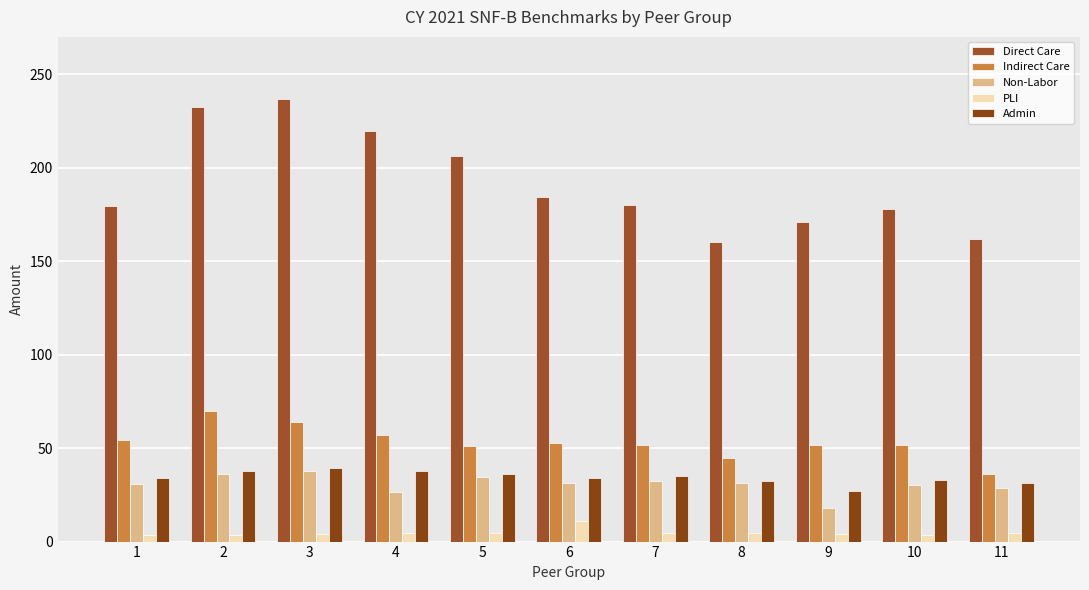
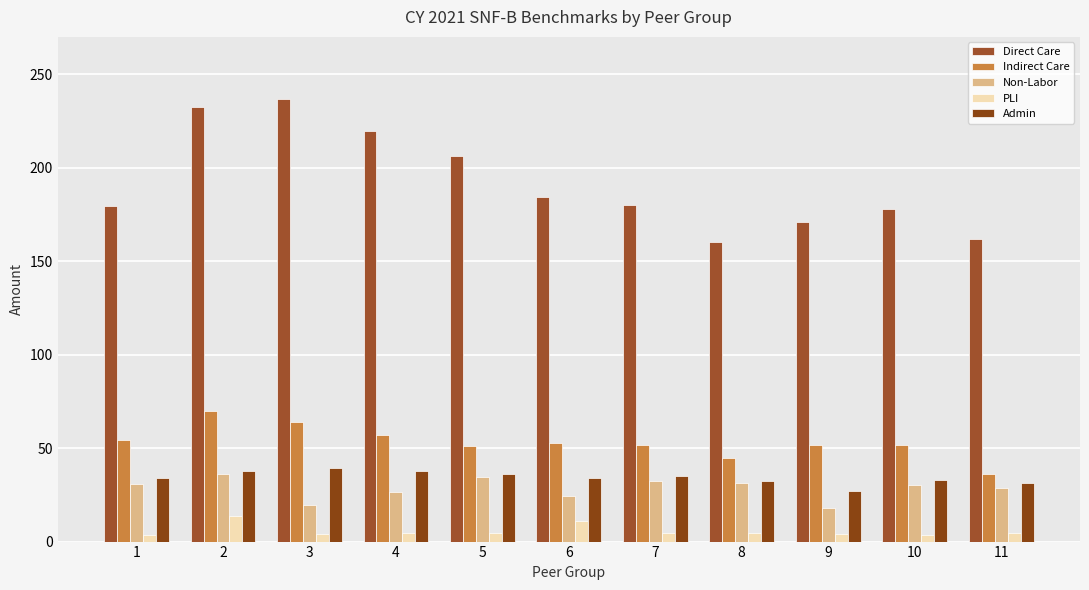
PLI, 2: 3 -> 13
Non-Labor, 3: 38 -> 20
Non-Labor, 6: 31 -> 24
